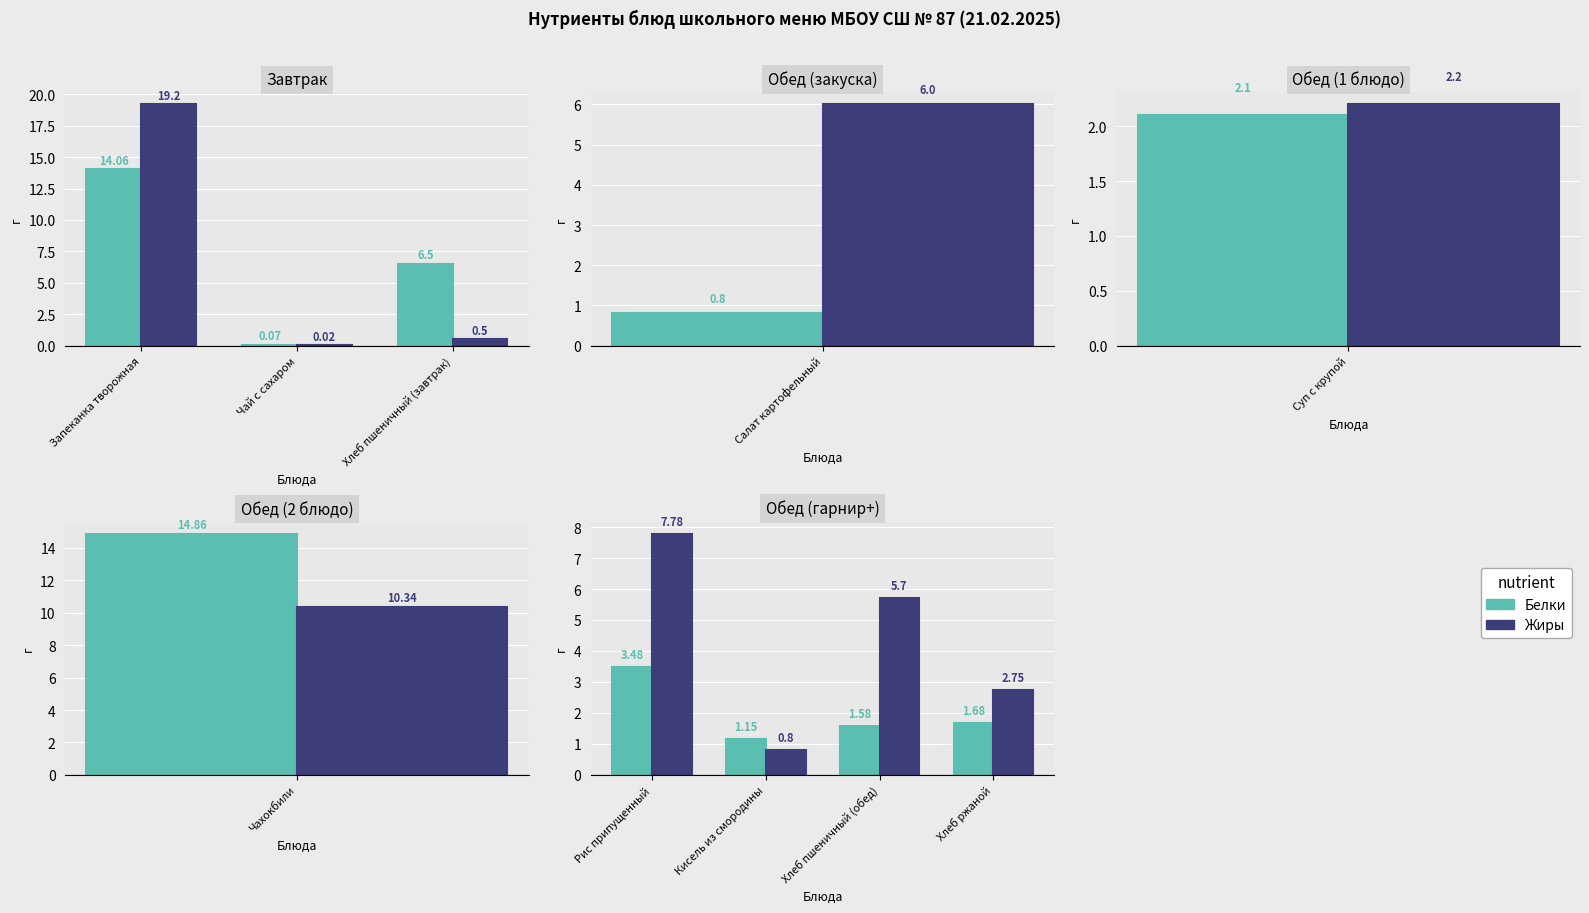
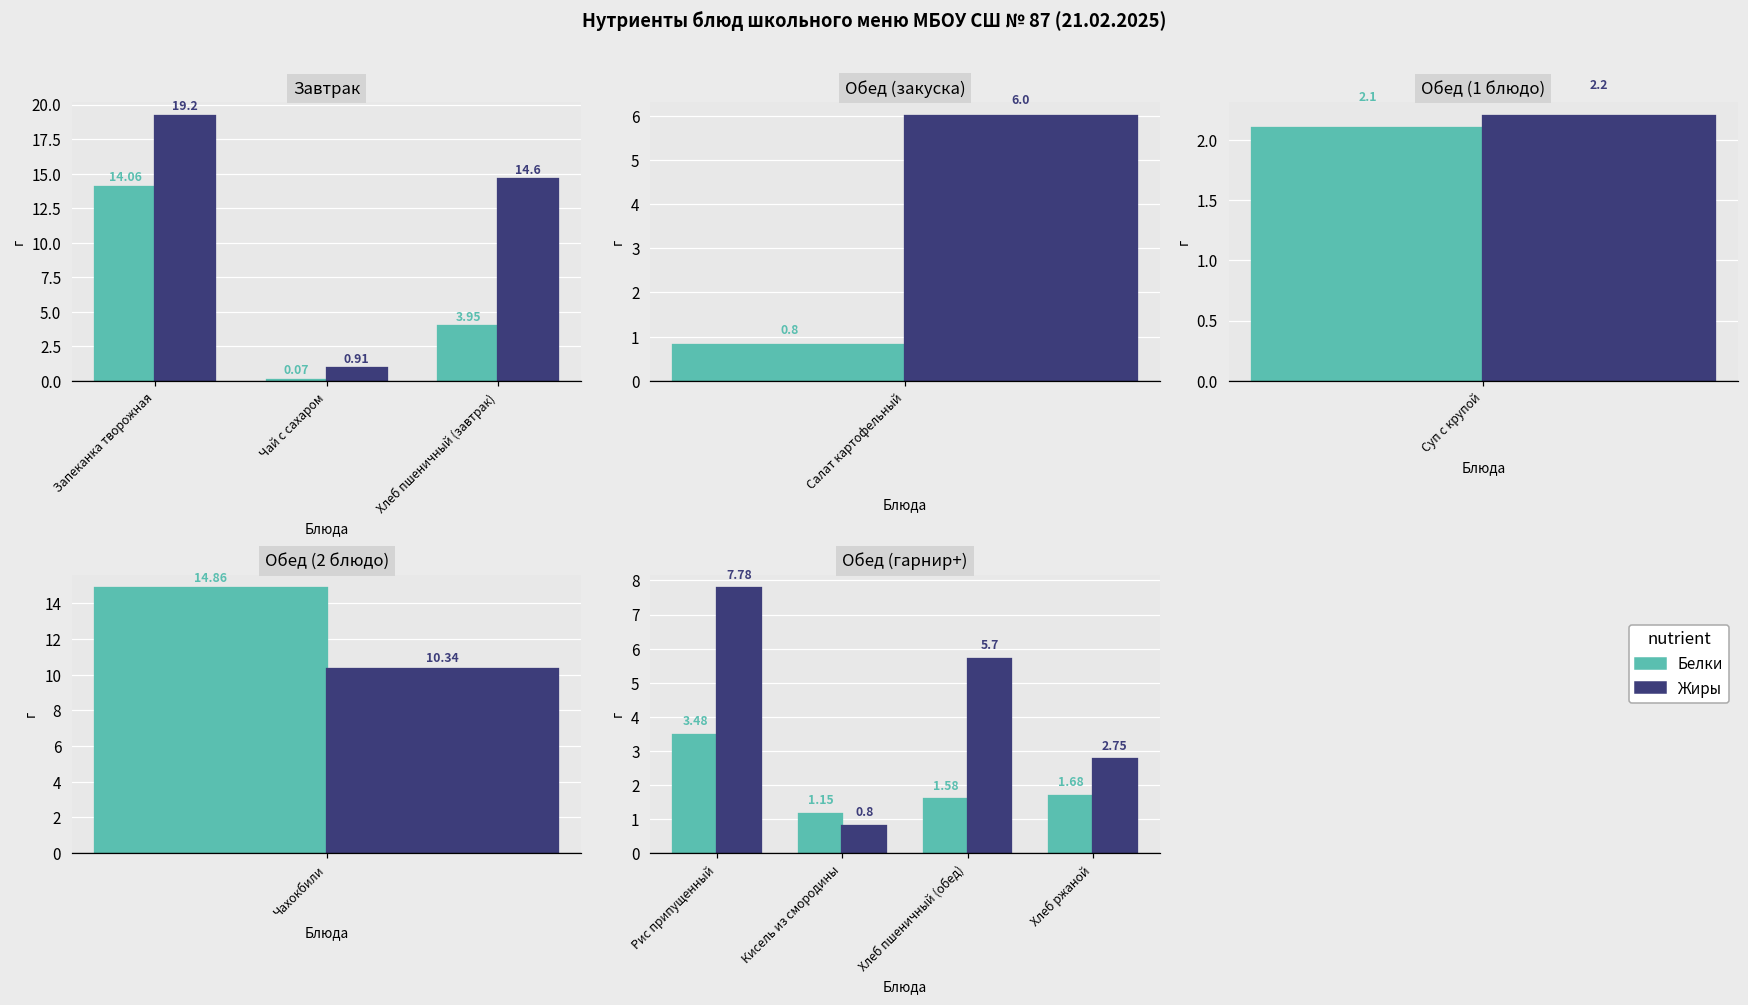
Завтрак, Жиры, Чай с сахаром: 0.02 -> 0.91
Завтрак, Белки, Хлеб пшеничный (завтрак): 6.5 -> 3.95
Завтрак, Жиры, Хлеб пшеничный (завтрак): 0.5 -> 14.6
